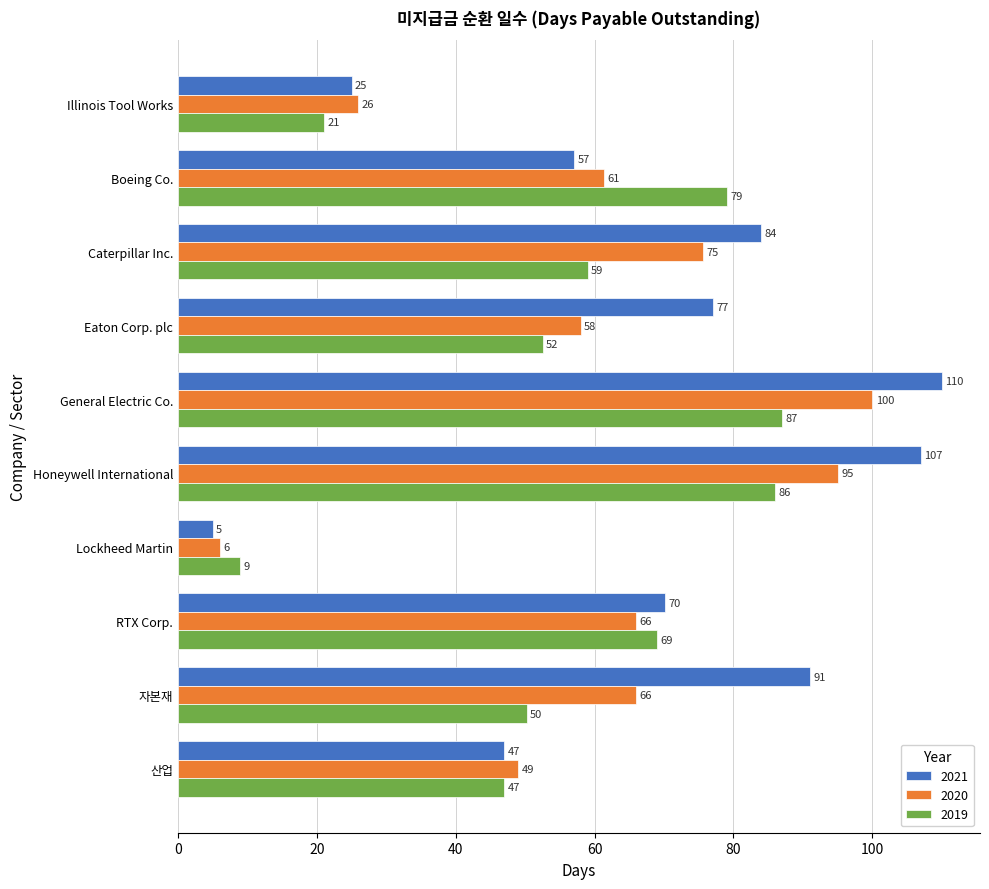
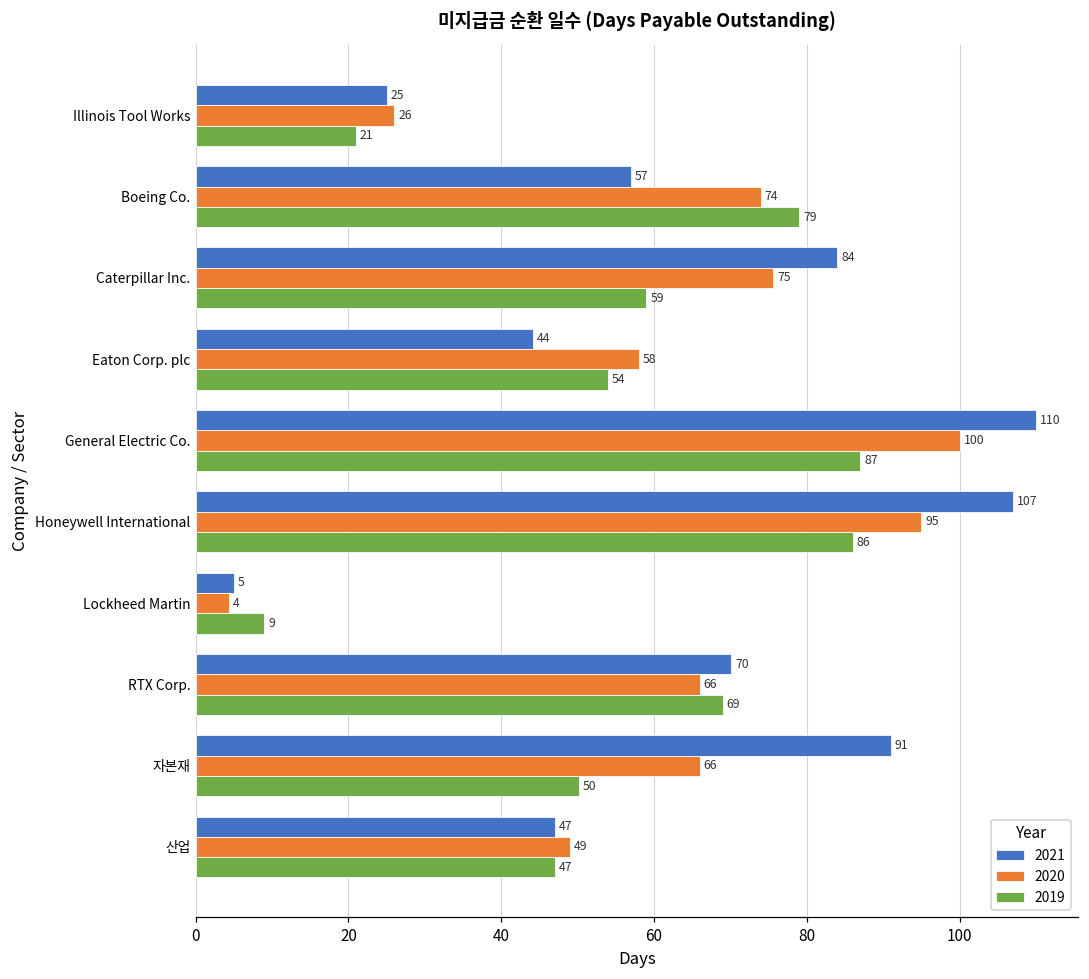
2020, Boeing Co.: 61 -> 74
2021, Eaton Corp. plc: 77 -> 44
2019, Eaton Corp. plc: 52 -> 54
2020, Lockheed Martin: 6 -> 4
